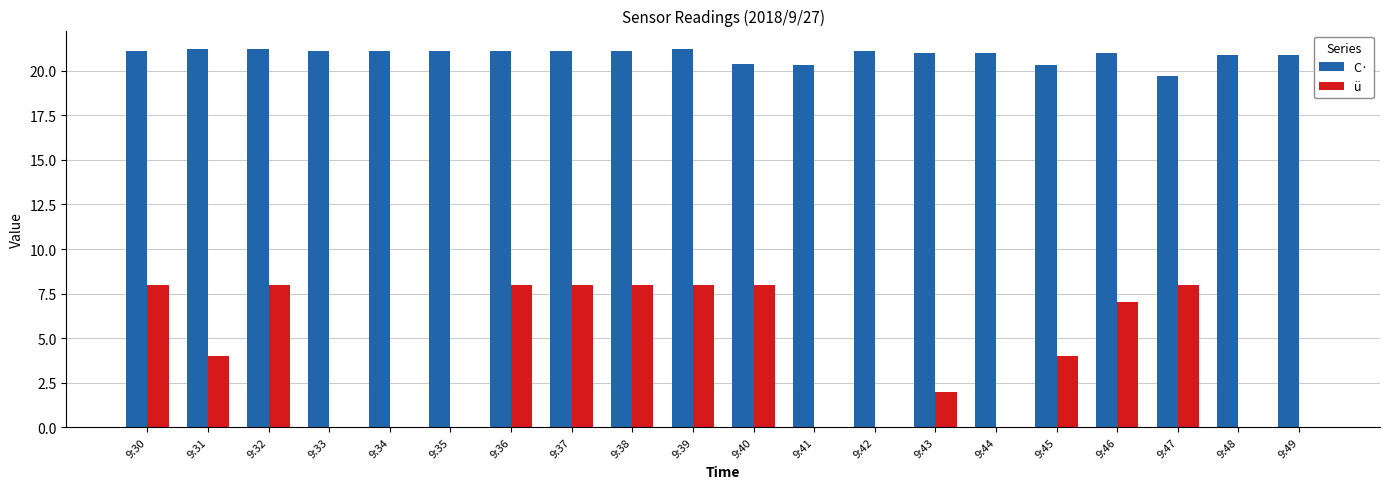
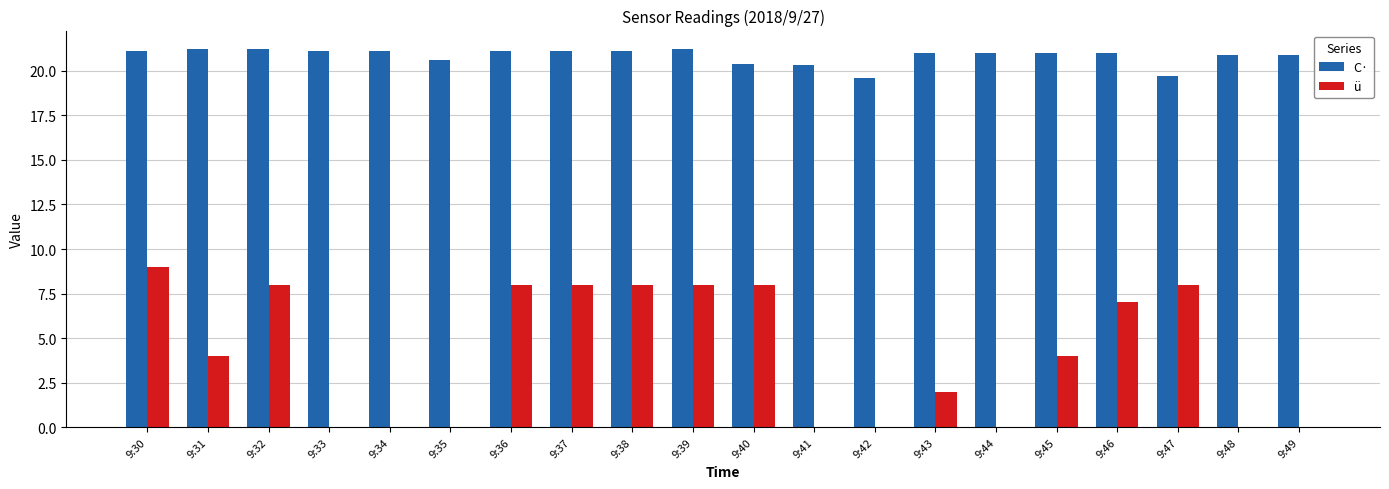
ü, 9:30: 8 -> 9
C·, 9:35: 21.1 -> 20.6
C·, 9:42: 21.1 -> 19.6
C·, 9:45: 20.3 -> 21.0
